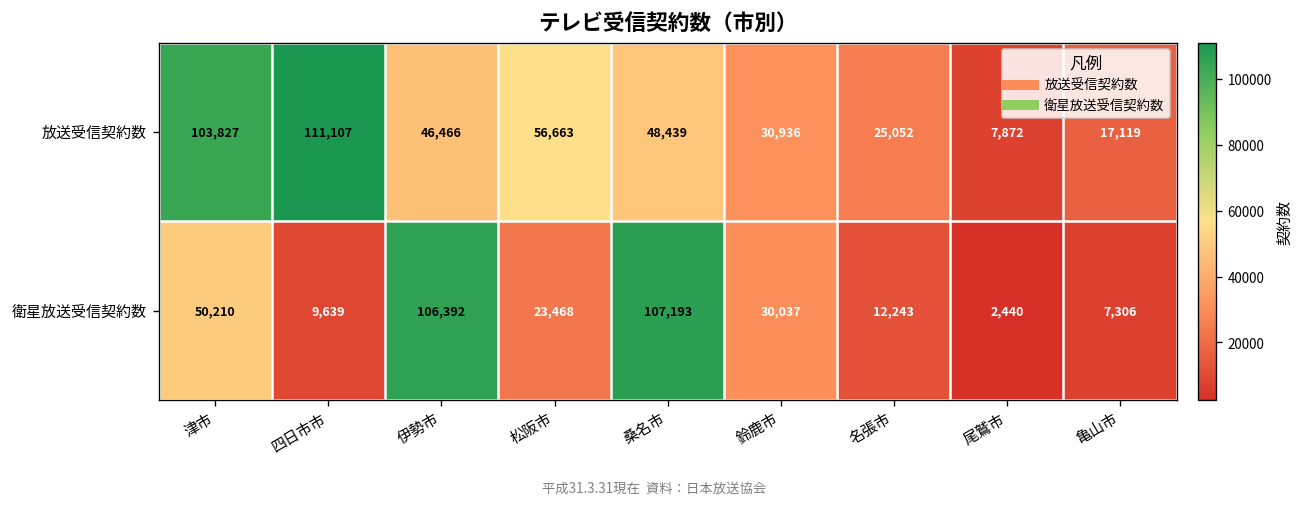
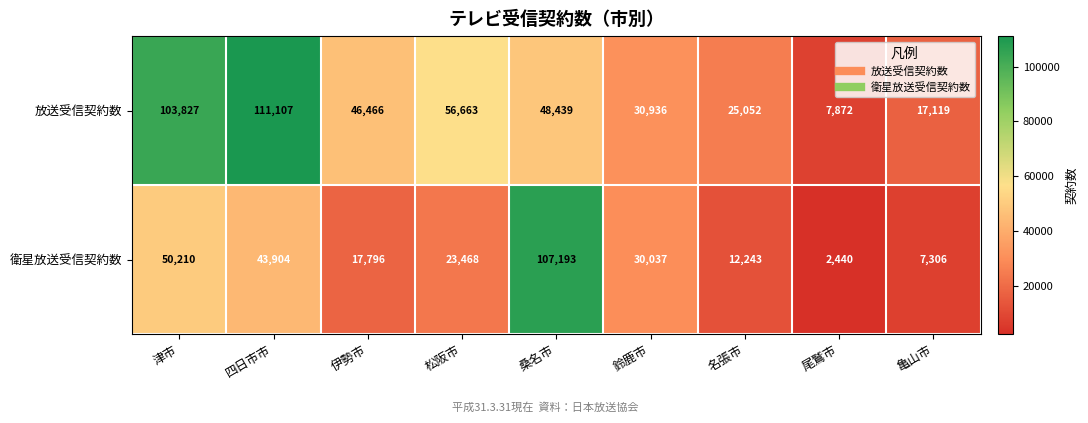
衛星放送受信契約数, 四日市市: 9,639 -> 43,904
衛星放送受信契約数, 伊勢市: 106,392 -> 17,796
